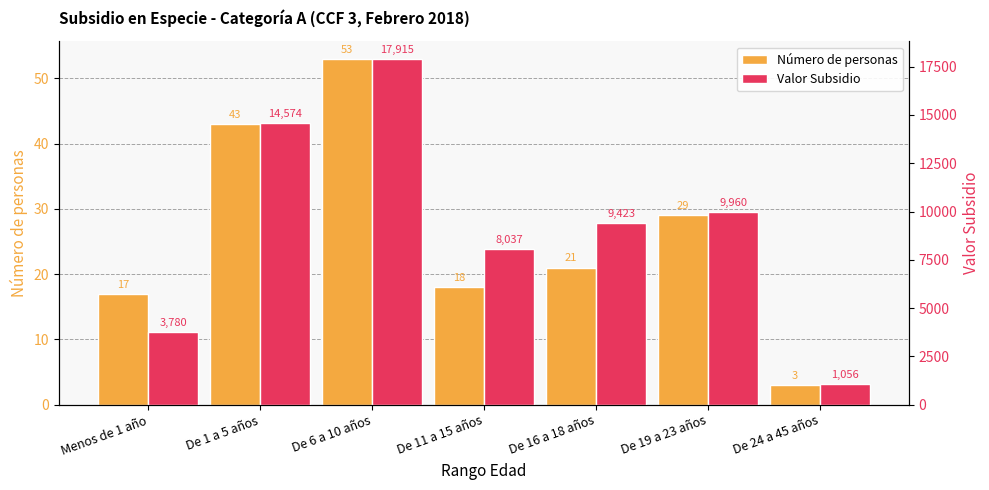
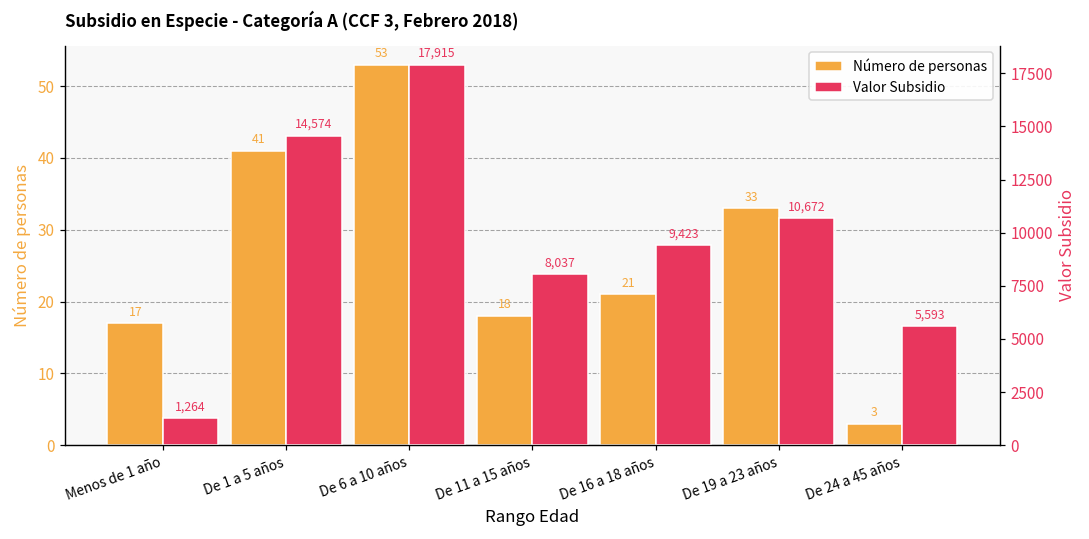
Número de personas, De 1 a 5 años: 43 -> 41
Número de personas, De 19 a 23 años: 29 -> 33
Valor Subsidio, Menos de 1 año: 3,780 -> 1,264
Valor Subsidio, De 19 a 23 años: 9,960 -> 10,672
Valor Subsidio, De 24 a 45 años: 1,056 -> 5,593
